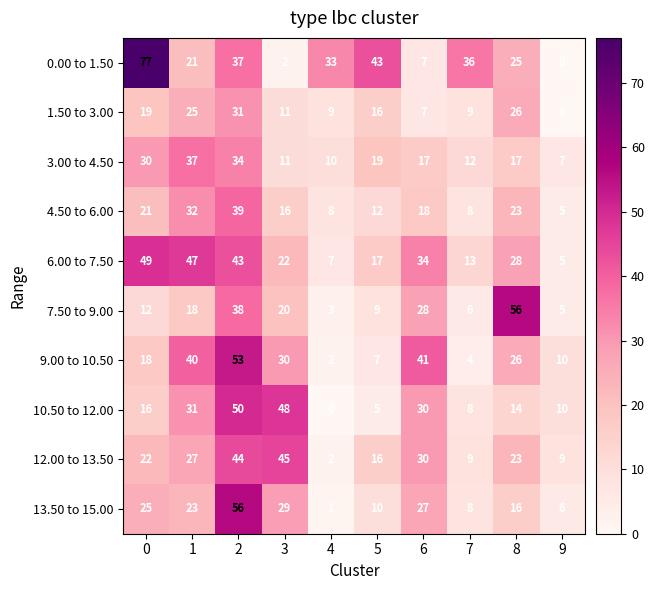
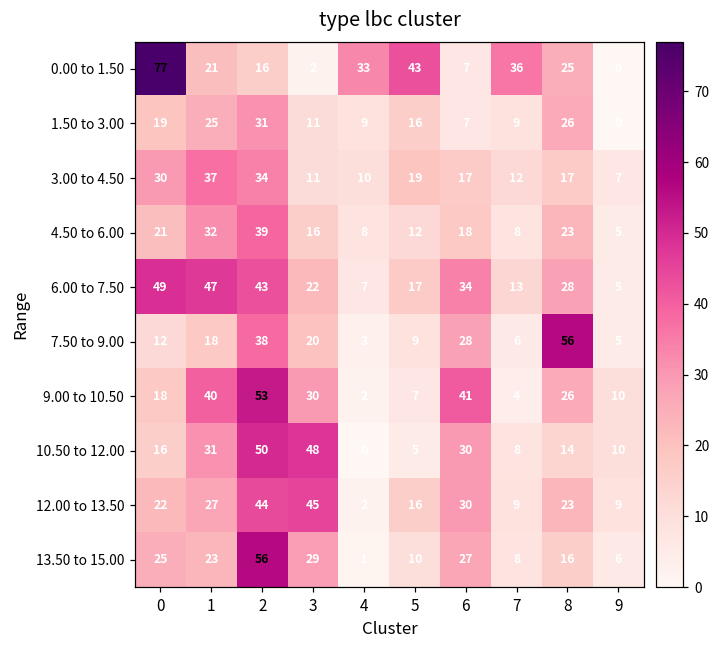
0.00 to 1.50, 2: 37 -> 16
